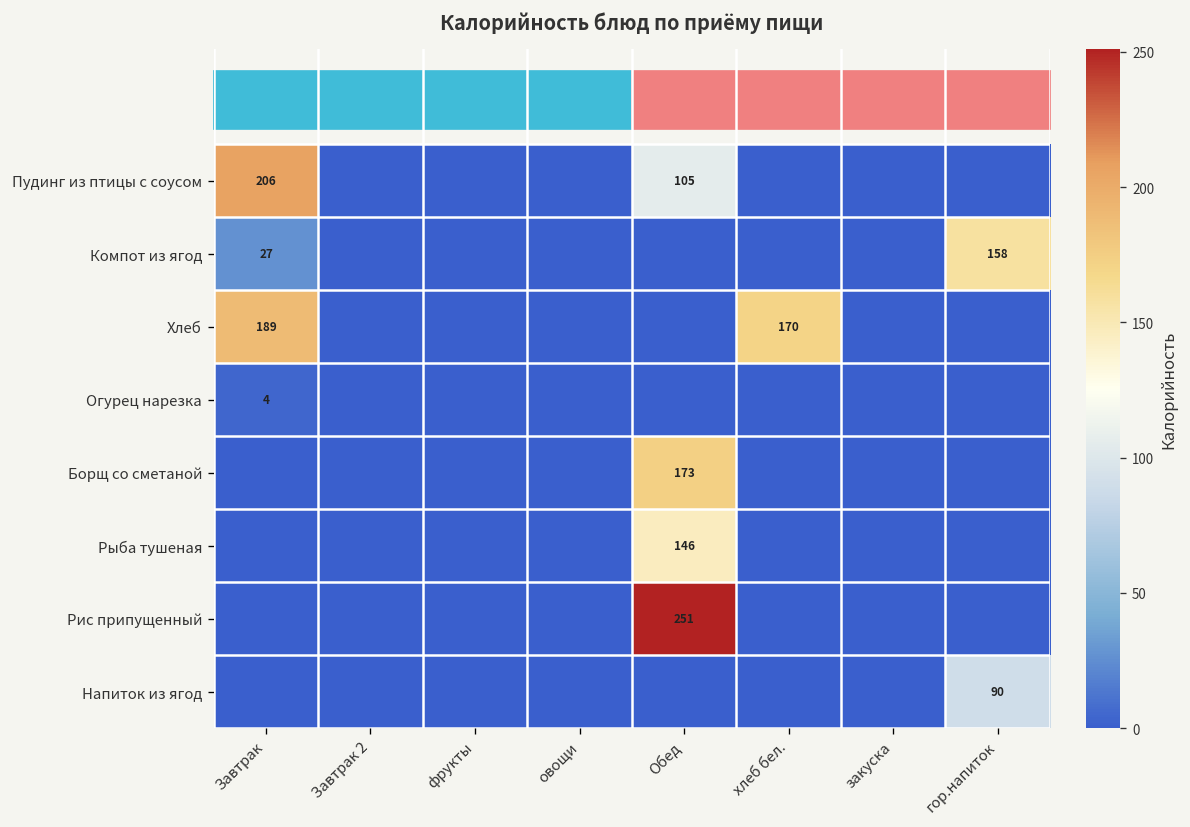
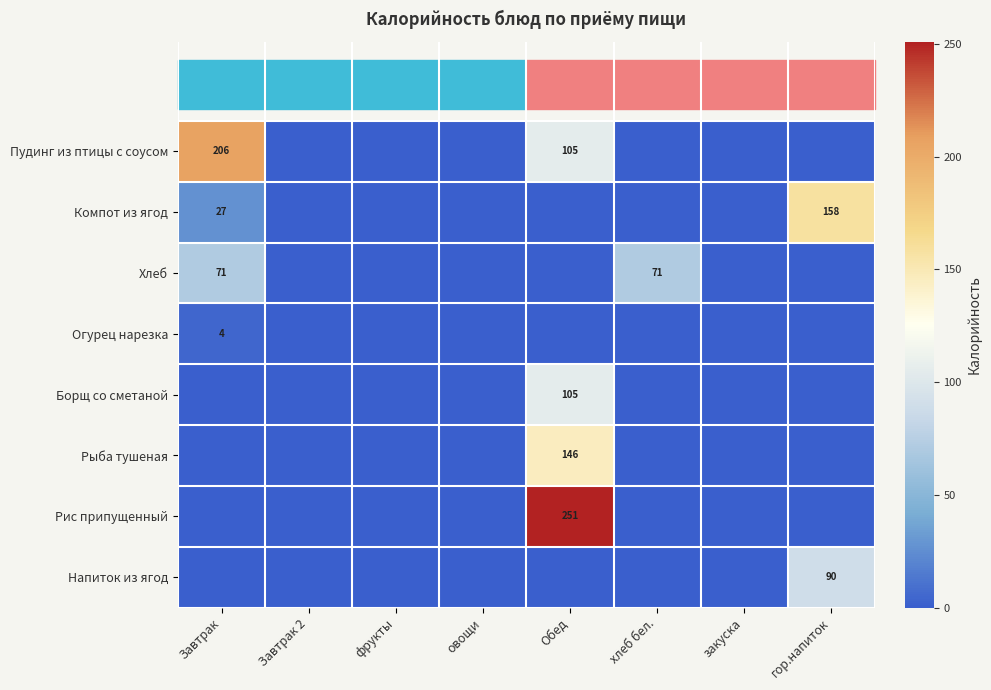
Хлеб, Завтрак: 189 -> 71
Хлеб, хлеб бел.: 170 -> 71
Борщ со сметаной, Обед: 173 -> 105
